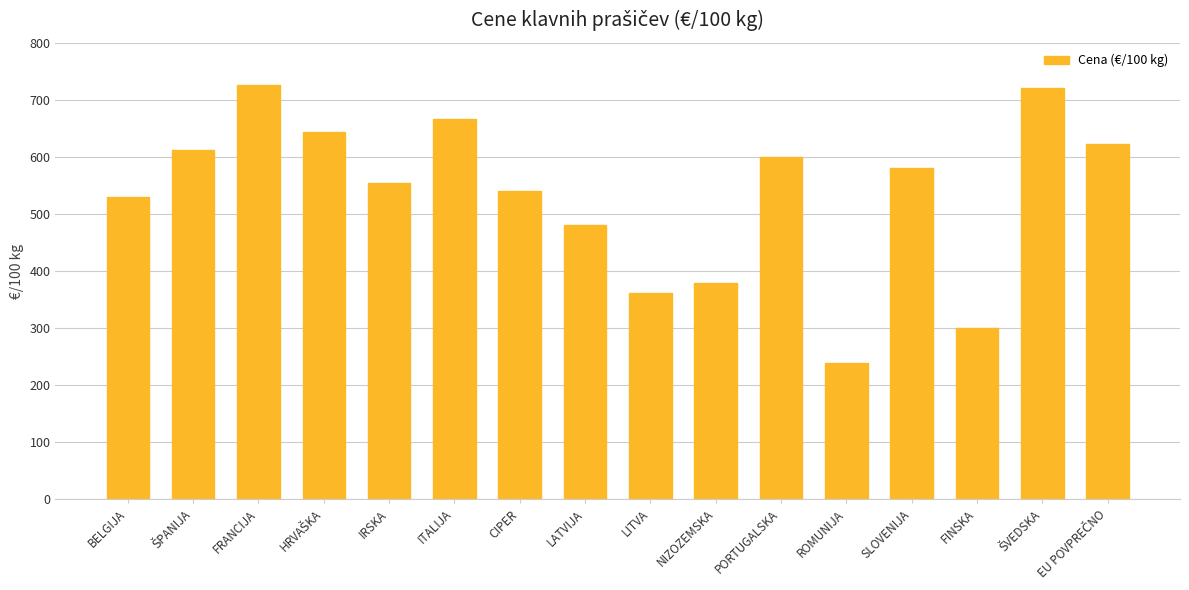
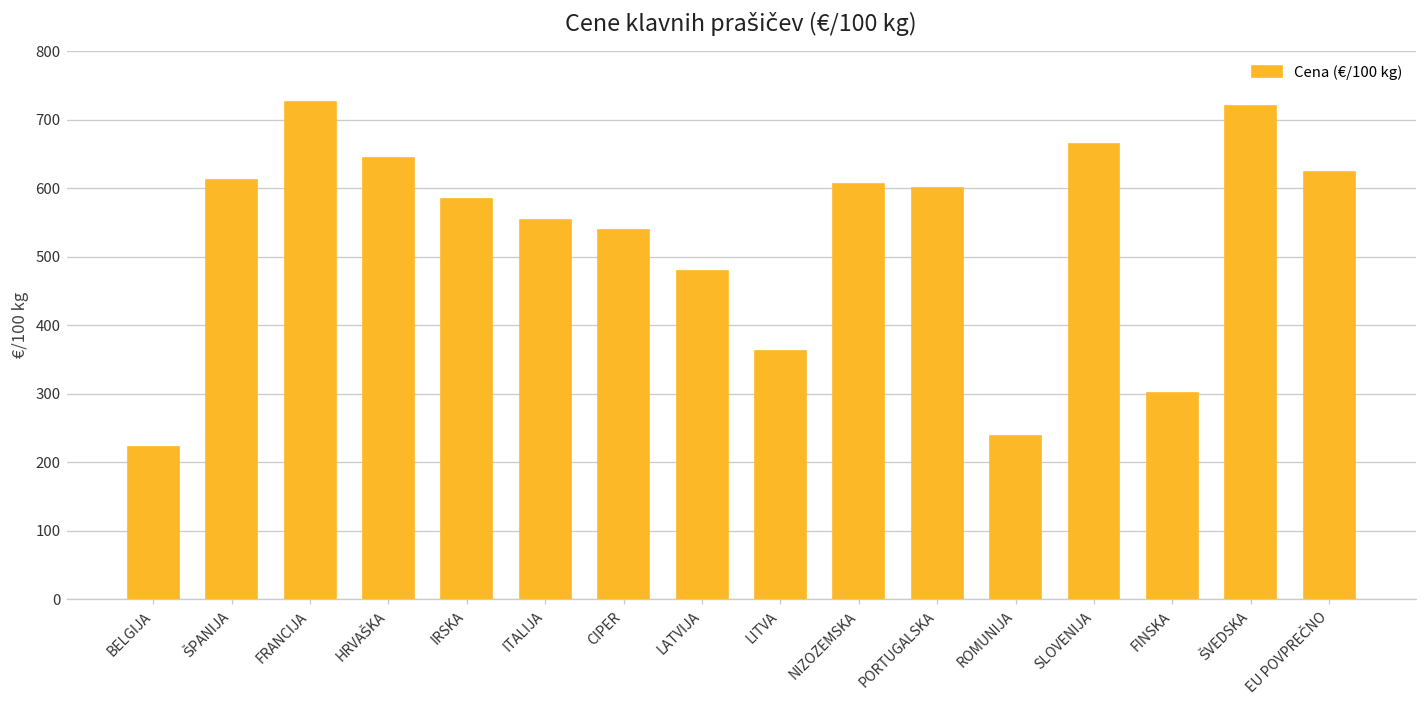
BELGIJA: 530 -> 220
IRSKA: 550 -> 580
ITALIJA: 670 -> 550
NIZOZEMSKA: 380 -> 610
SLOVENIJA: 580 -> 670
